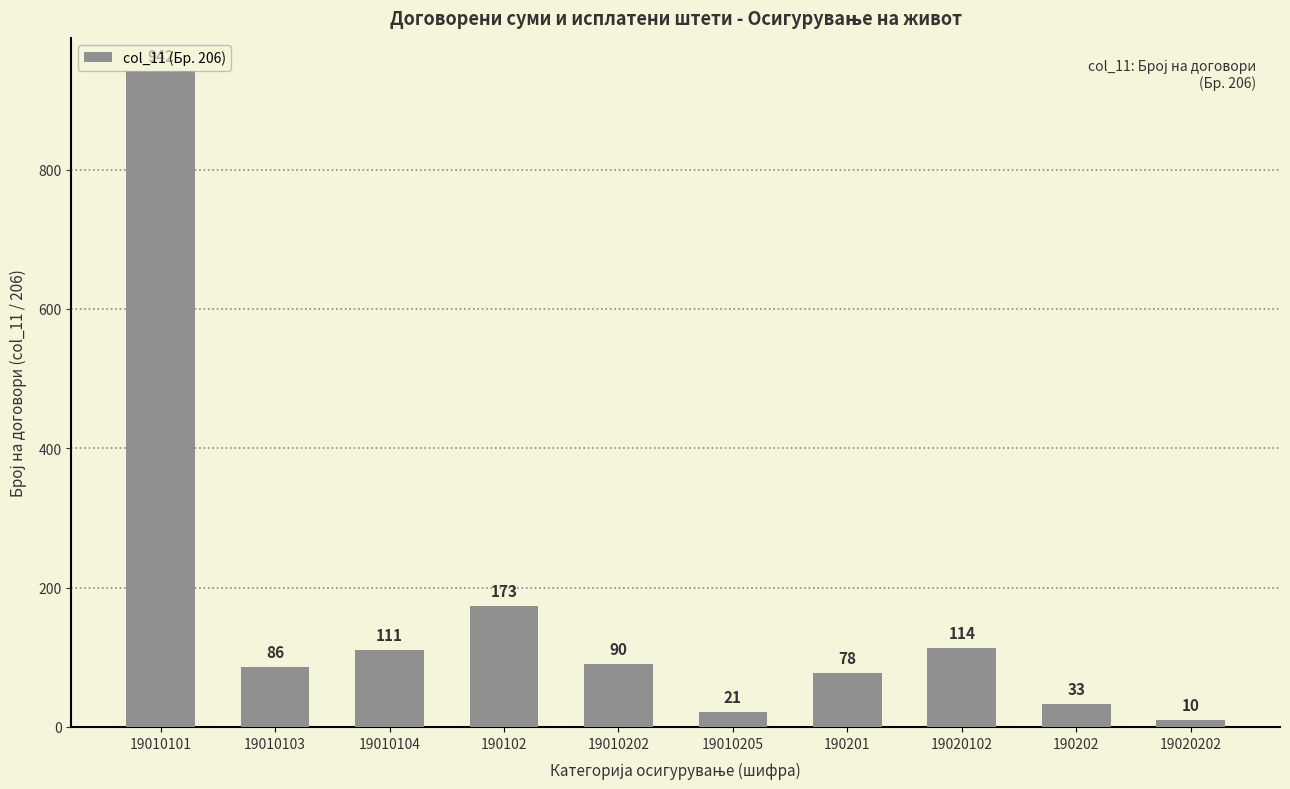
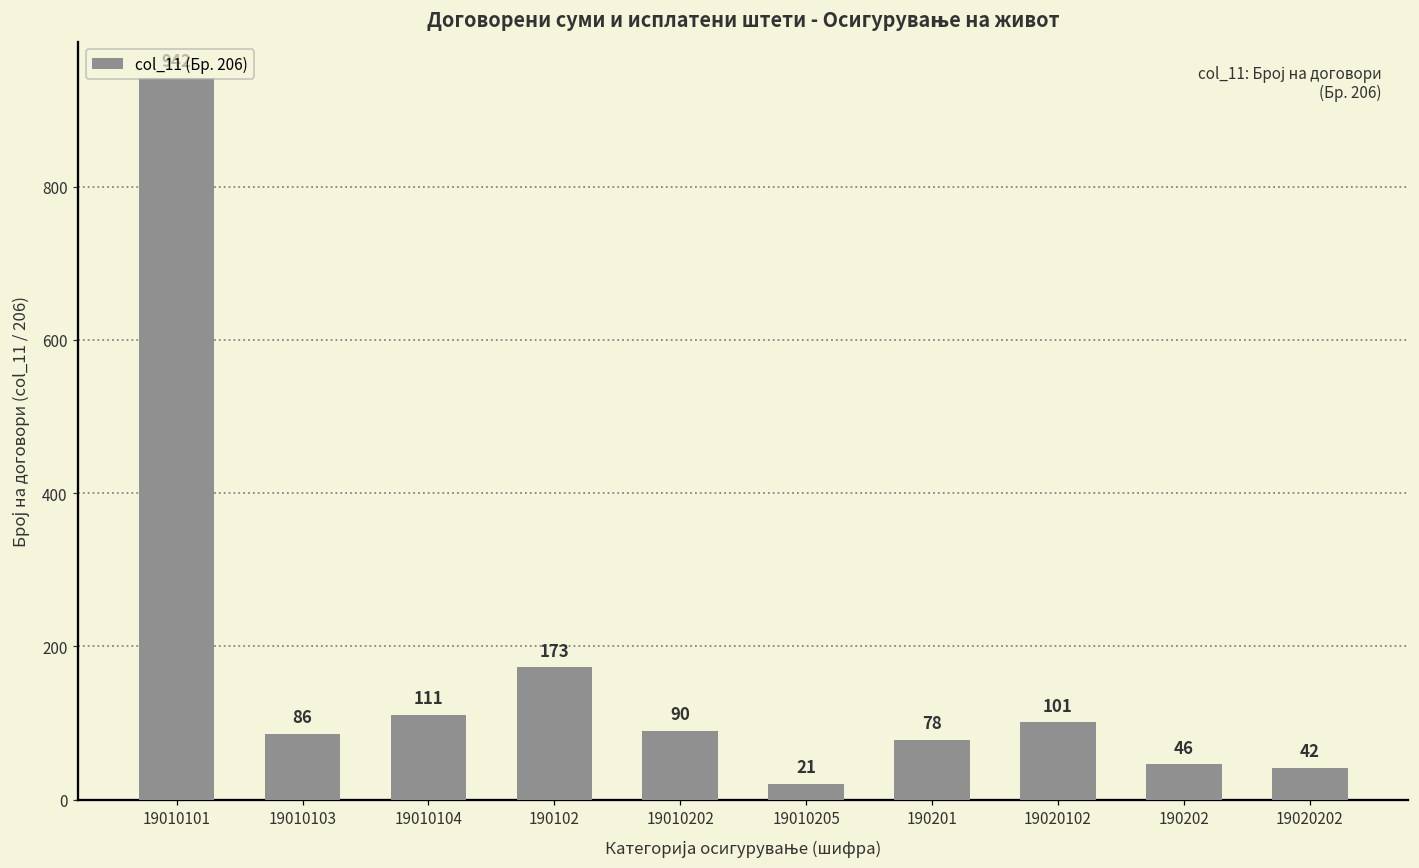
19020102: 114 -> 101
190202: 33 -> 46
19020202: 10 -> 42
